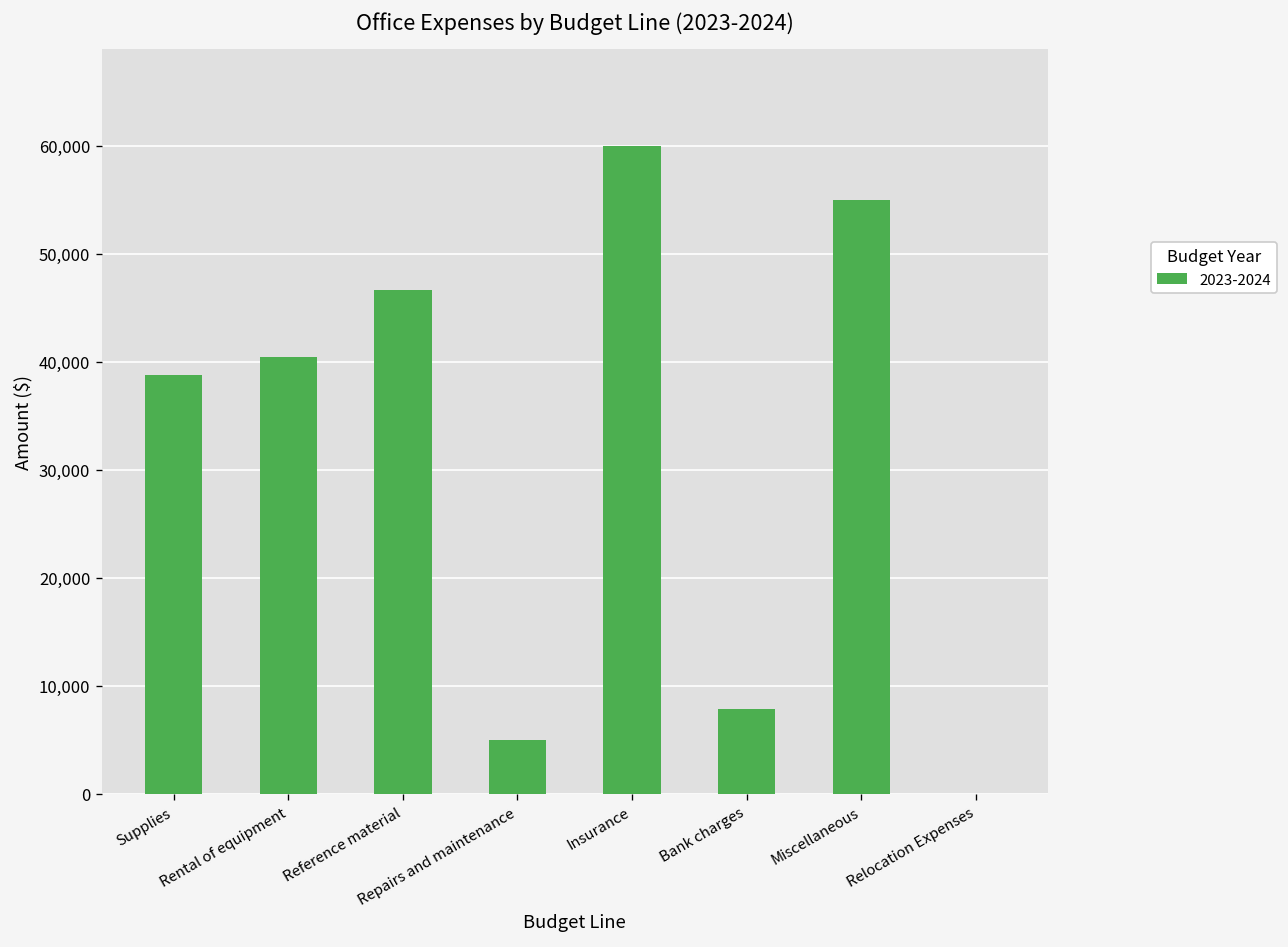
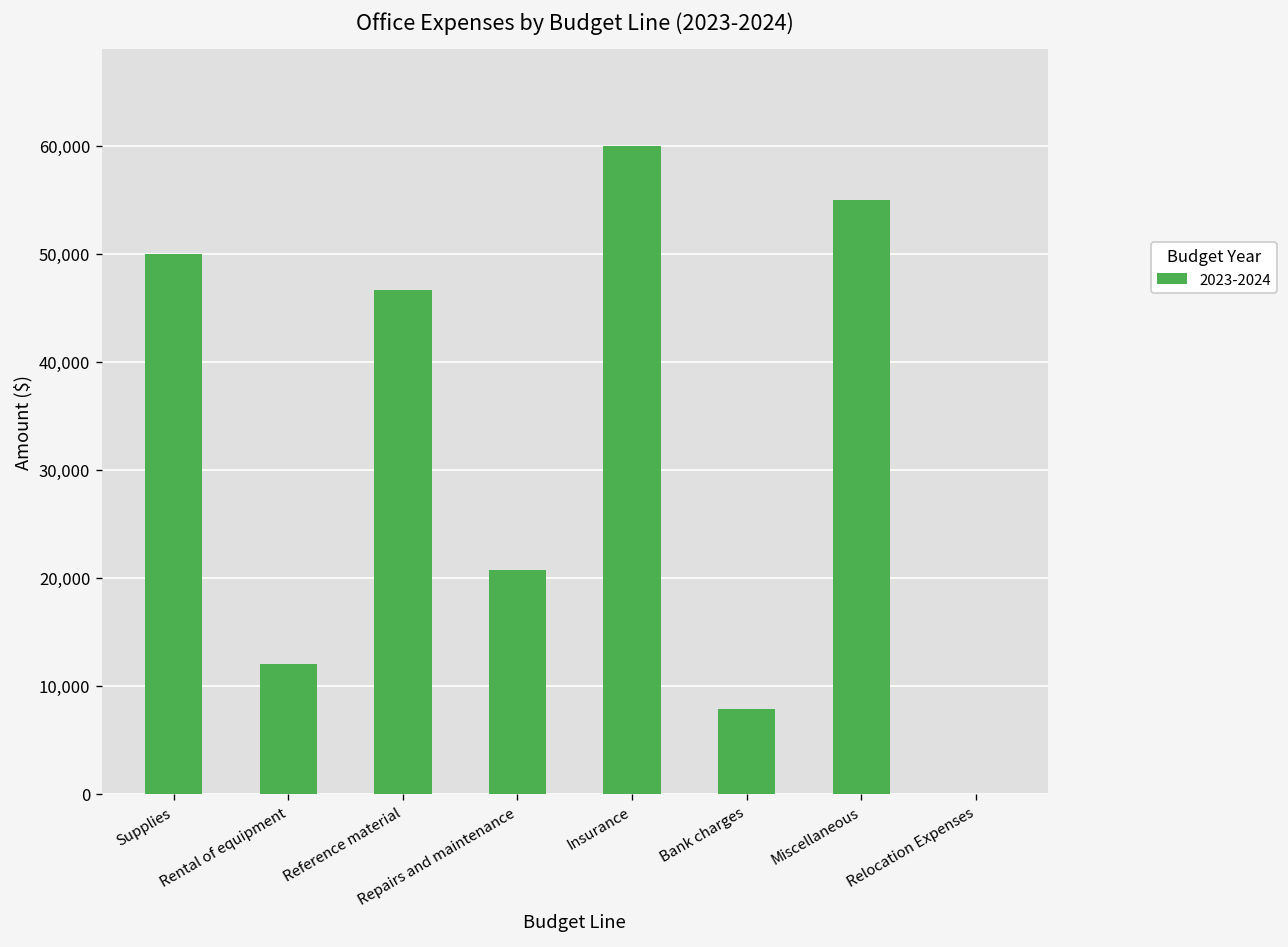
Supplies: 39,000 -> 50,000
Rental of equipment: 40,000 -> 12,000
Repairs and maintenance: 5,000 -> 21,000
